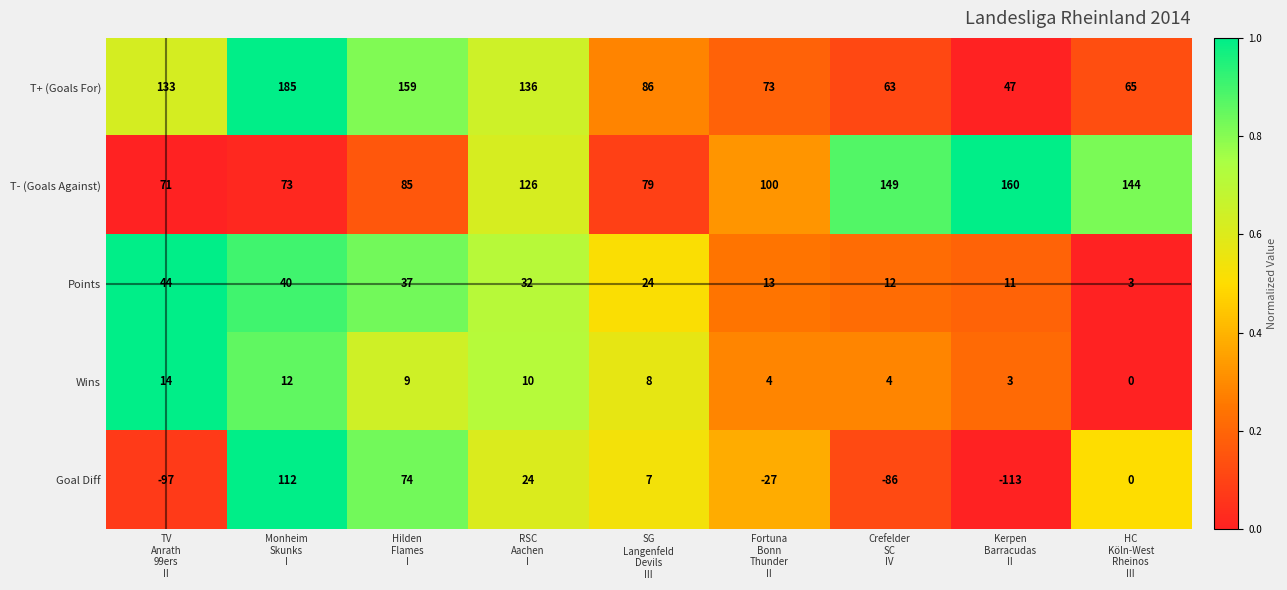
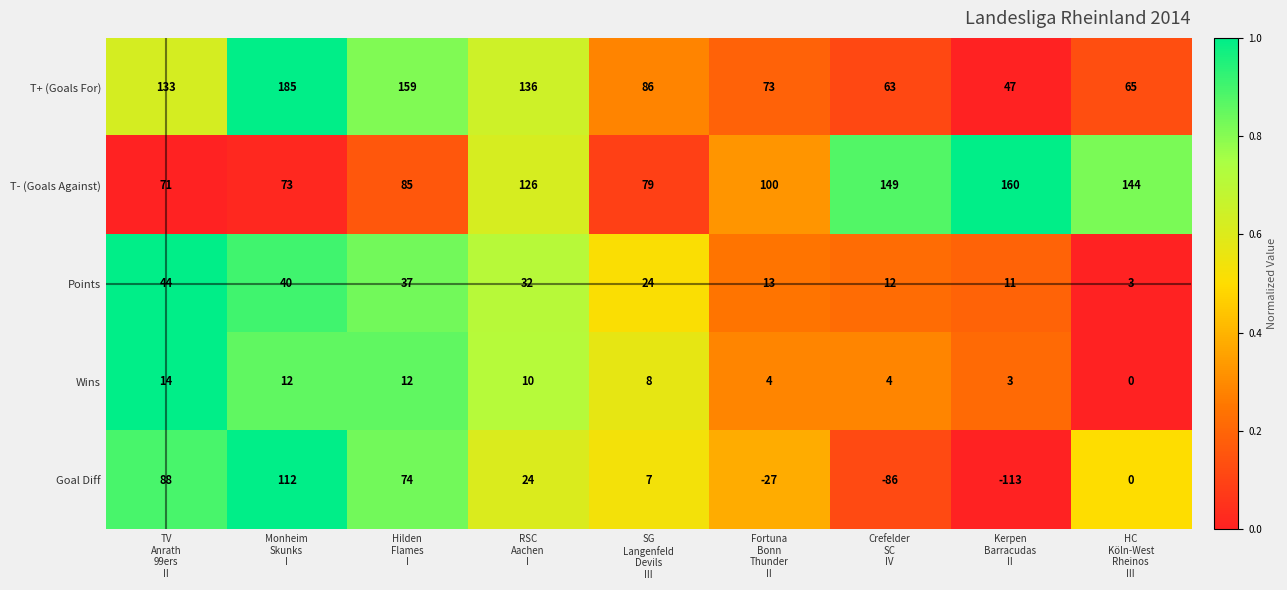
Wins, Hilden Flames I: 9 -> 12
Goal Diff, TV Anrath 99ers II: -97 -> 88
